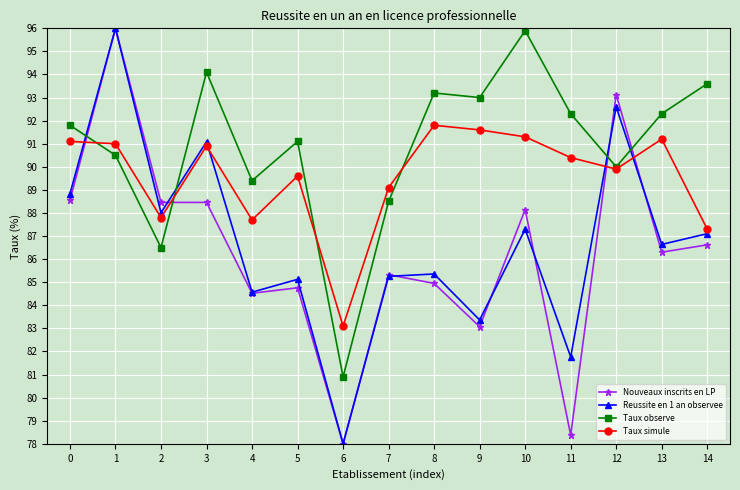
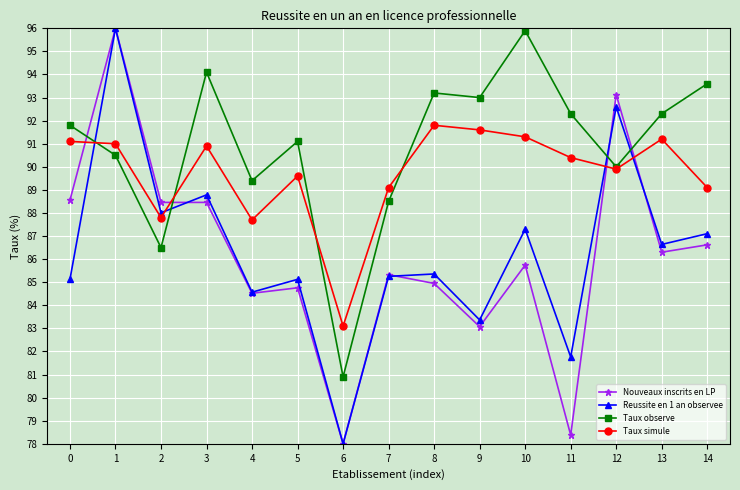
Reussite en 1 an observee, 0: 88.8 -> 85.1
Reussite en 1 an observee, 3: 91.1 -> 88.8
Nouveaux inscrits en LP, 10: 88.2 -> 85.7
Taux simule, 14: 87.3 -> 89.1
